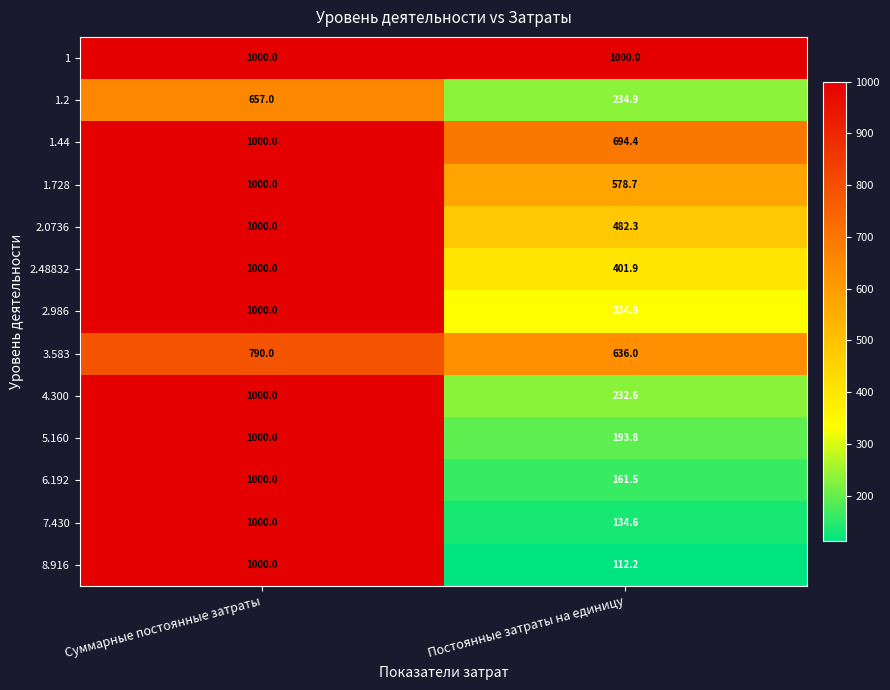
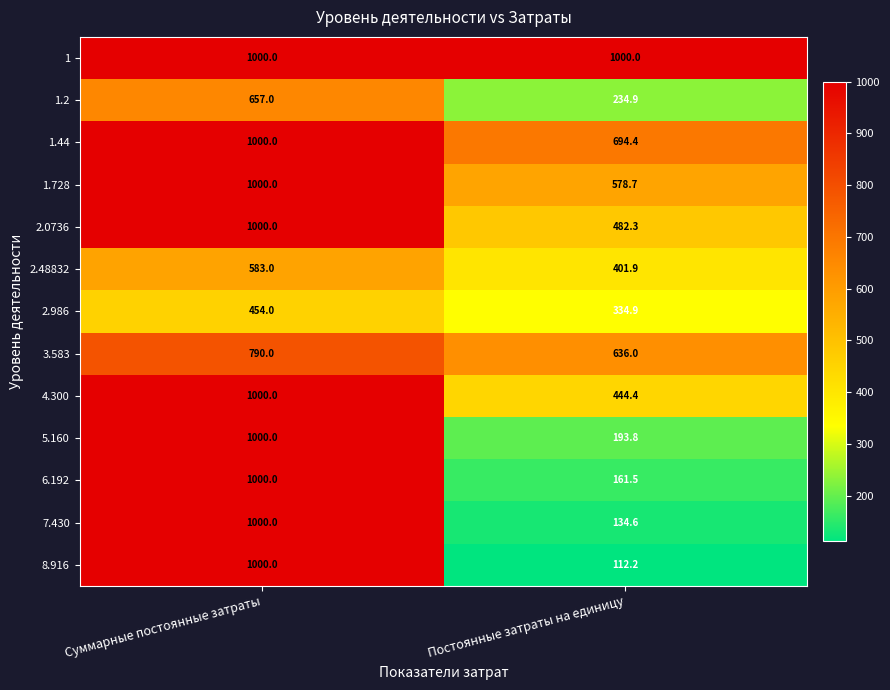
2.48832, Суммарные постоянные затраты: 1000.0 -> 583.0
2.986, Суммарные постоянные затраты: 1000.0 -> 454.0
4.300, Постоянные затраты на единицу: 232.6 -> 444.4
